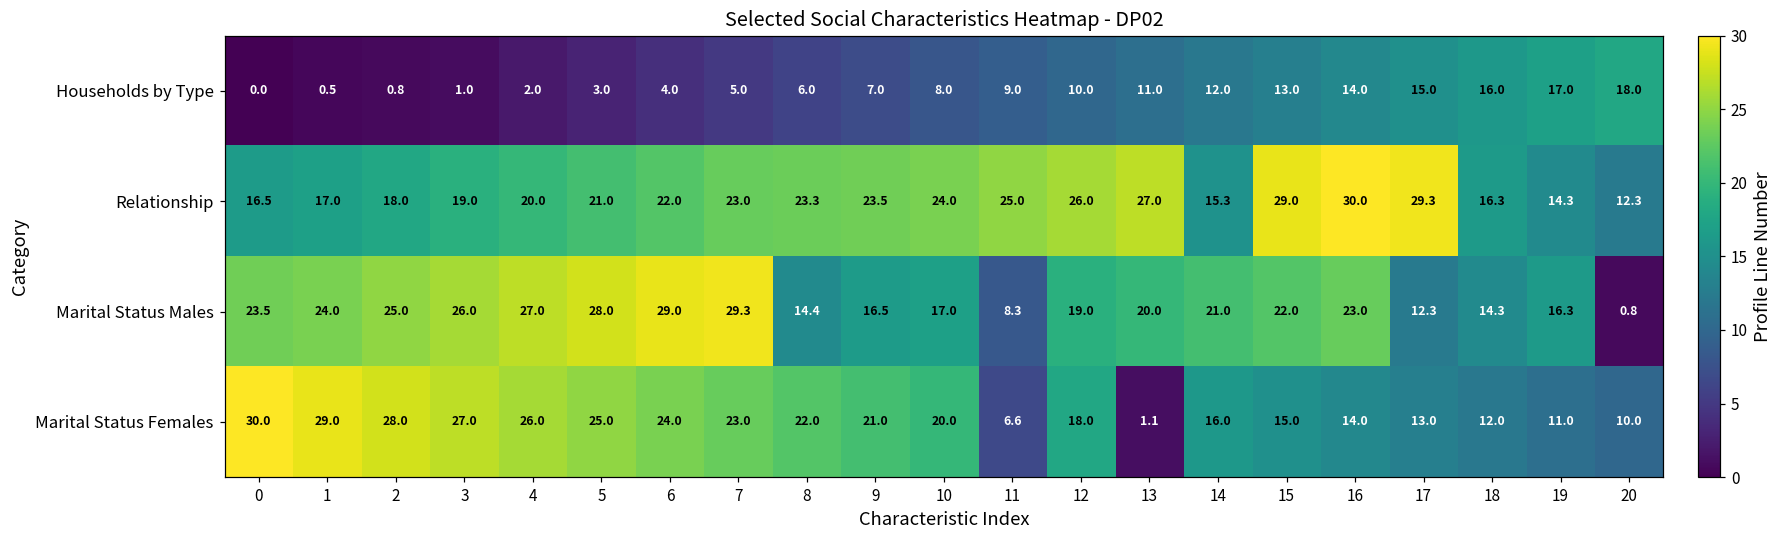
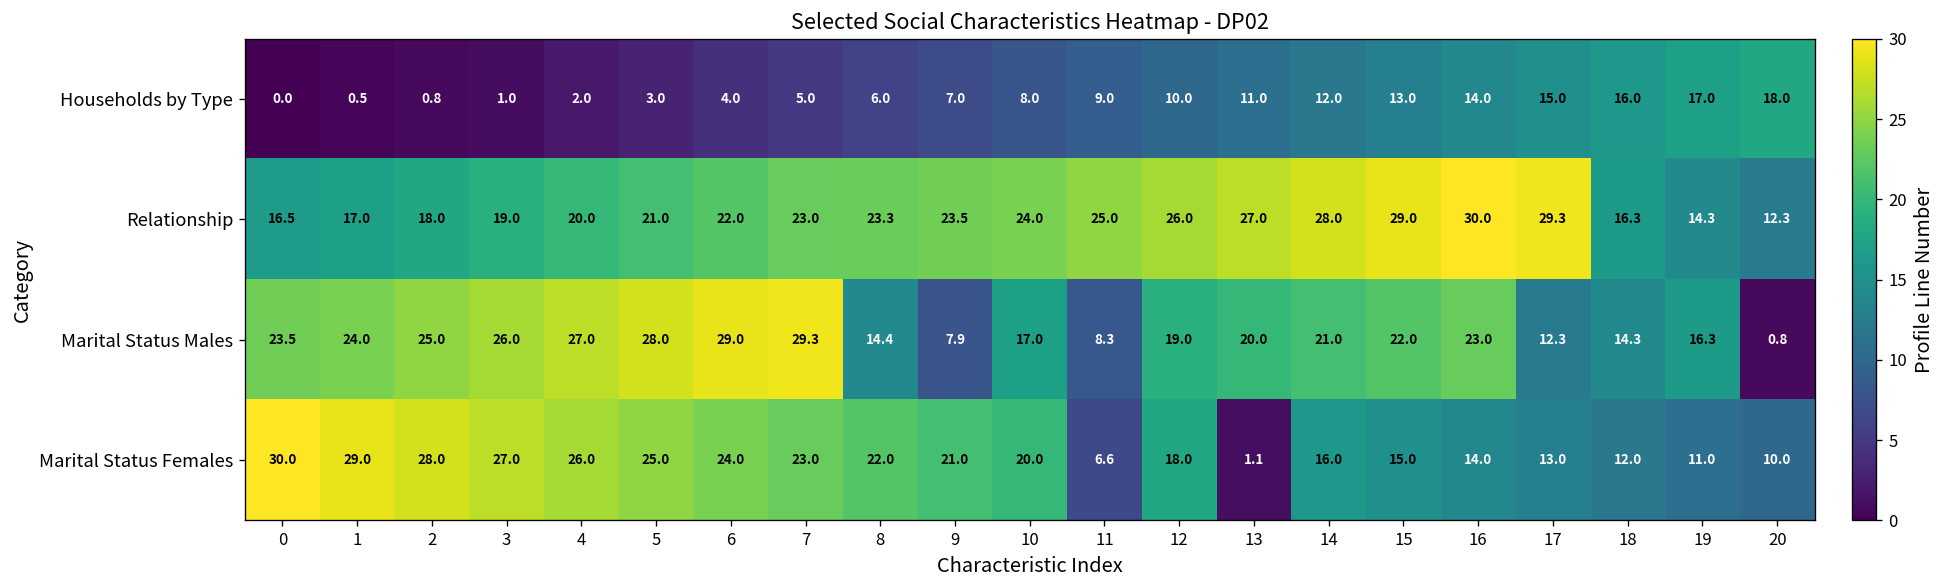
Relationship, 14: 15.3 -> 28.0
Marital Status Males, 9: 16.5 -> 7.9
